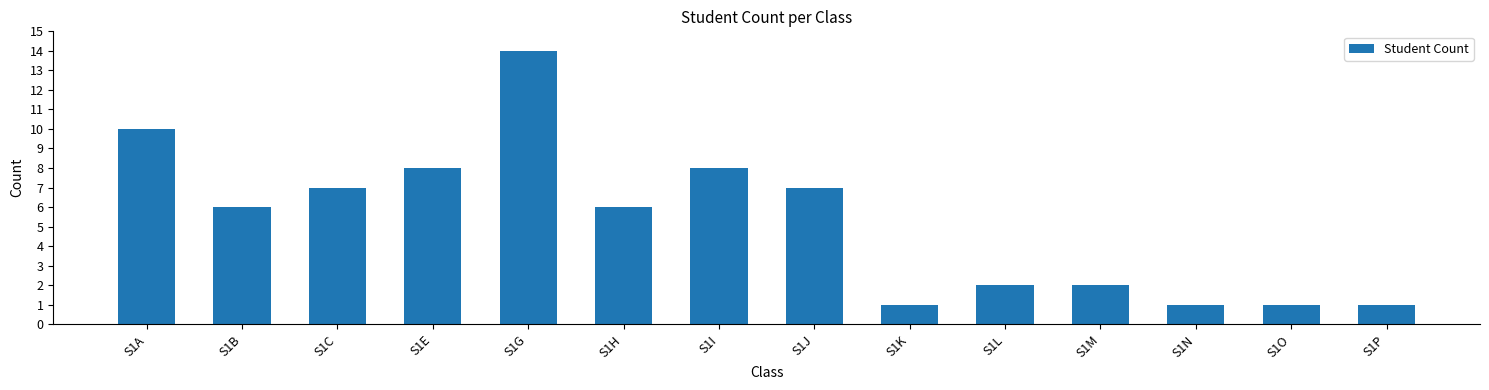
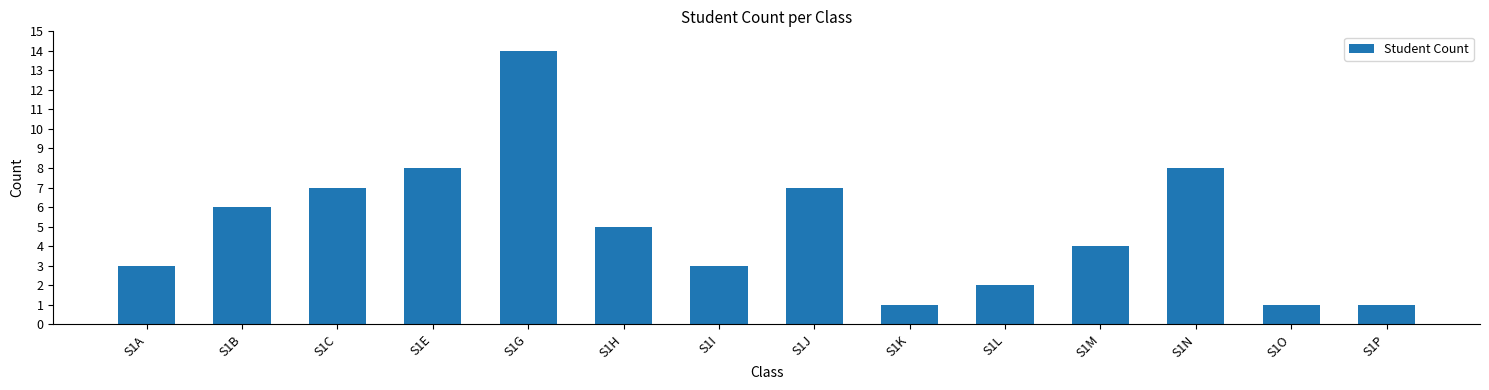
S1A: 10 -> 3
S1H: 6 -> 5
S1I: 8 -> 3
S1M: 2 -> 4
S1N: 1 -> 8
